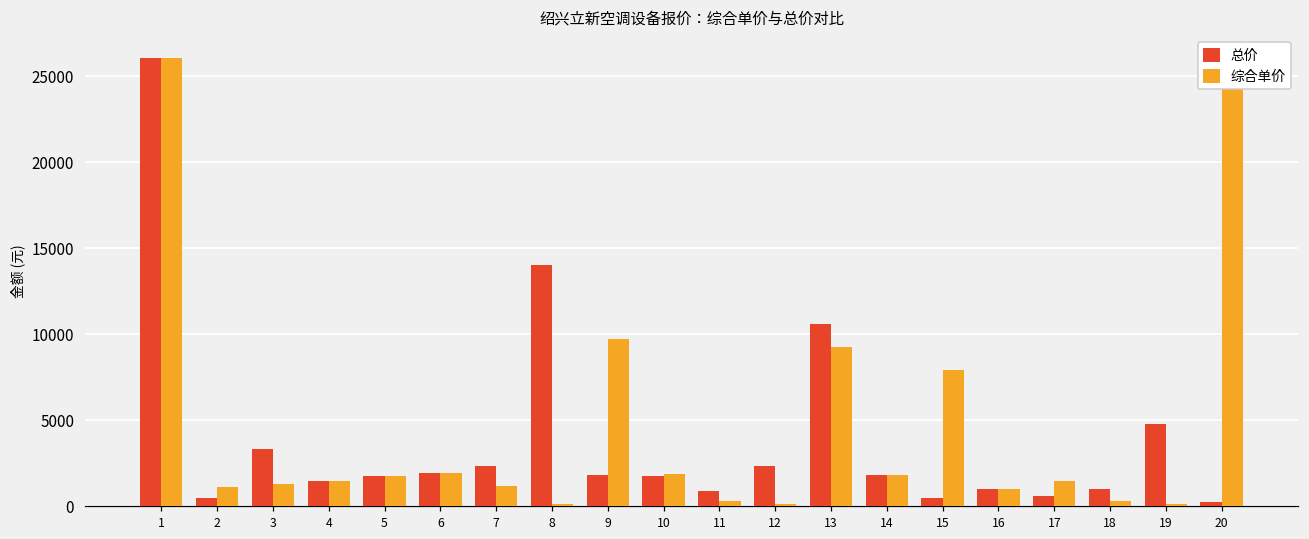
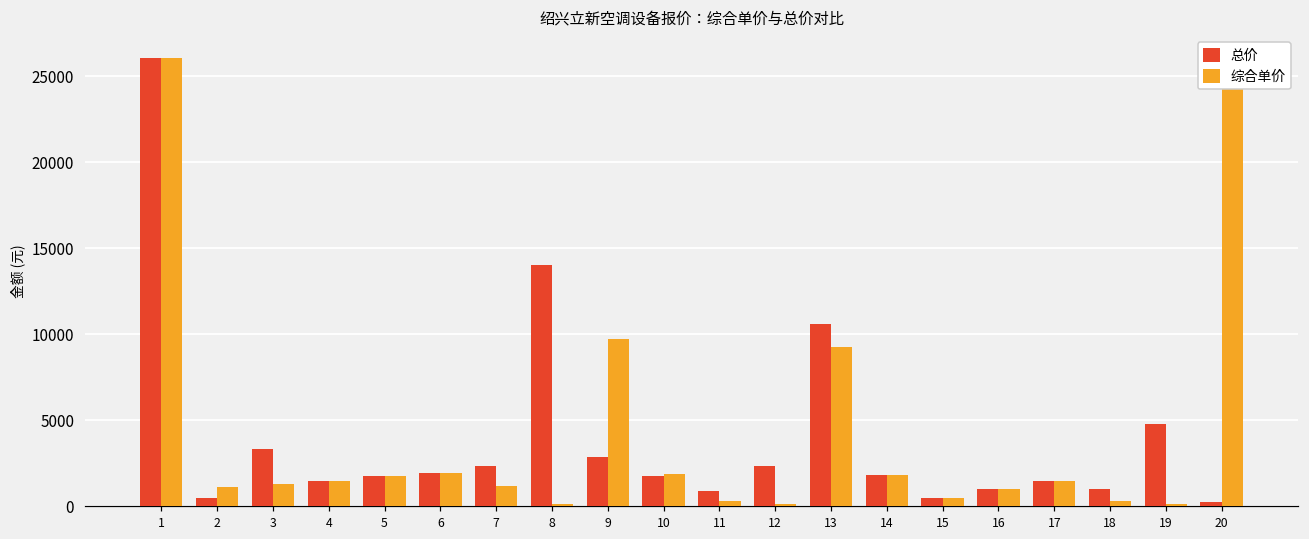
总价, 9: 1800 -> 2900
综合单价, 15: 7900 -> 500
总价, 17: 600 -> 1500
